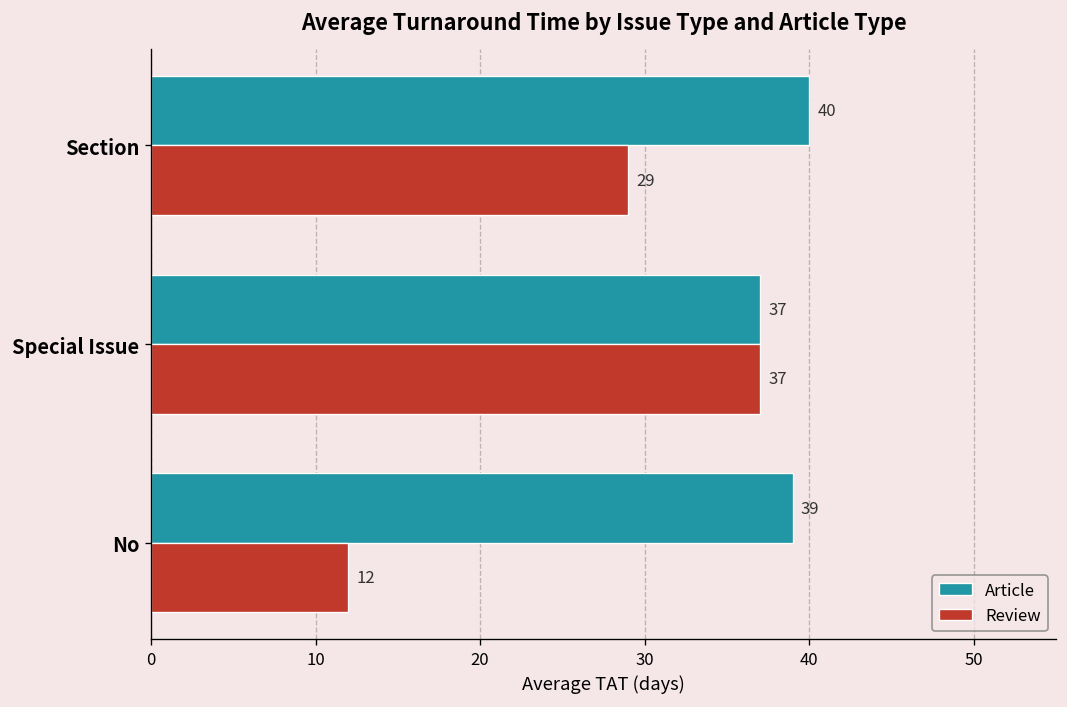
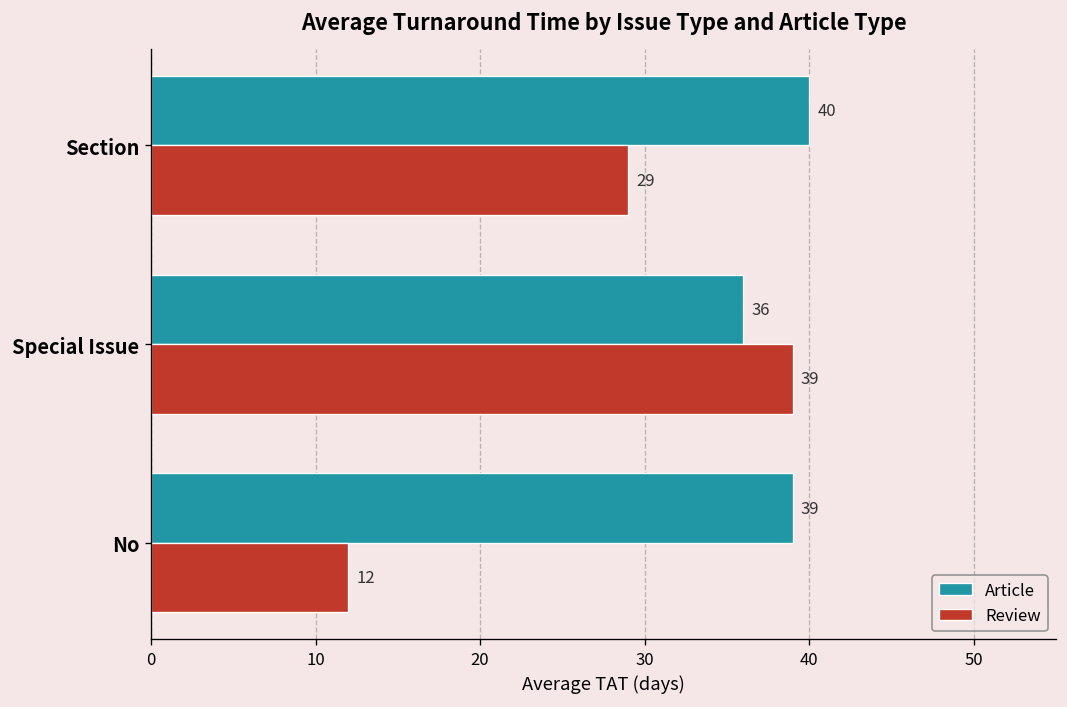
Article, Special Issue: 37 -> 36
Review, Special Issue: 37 -> 39
